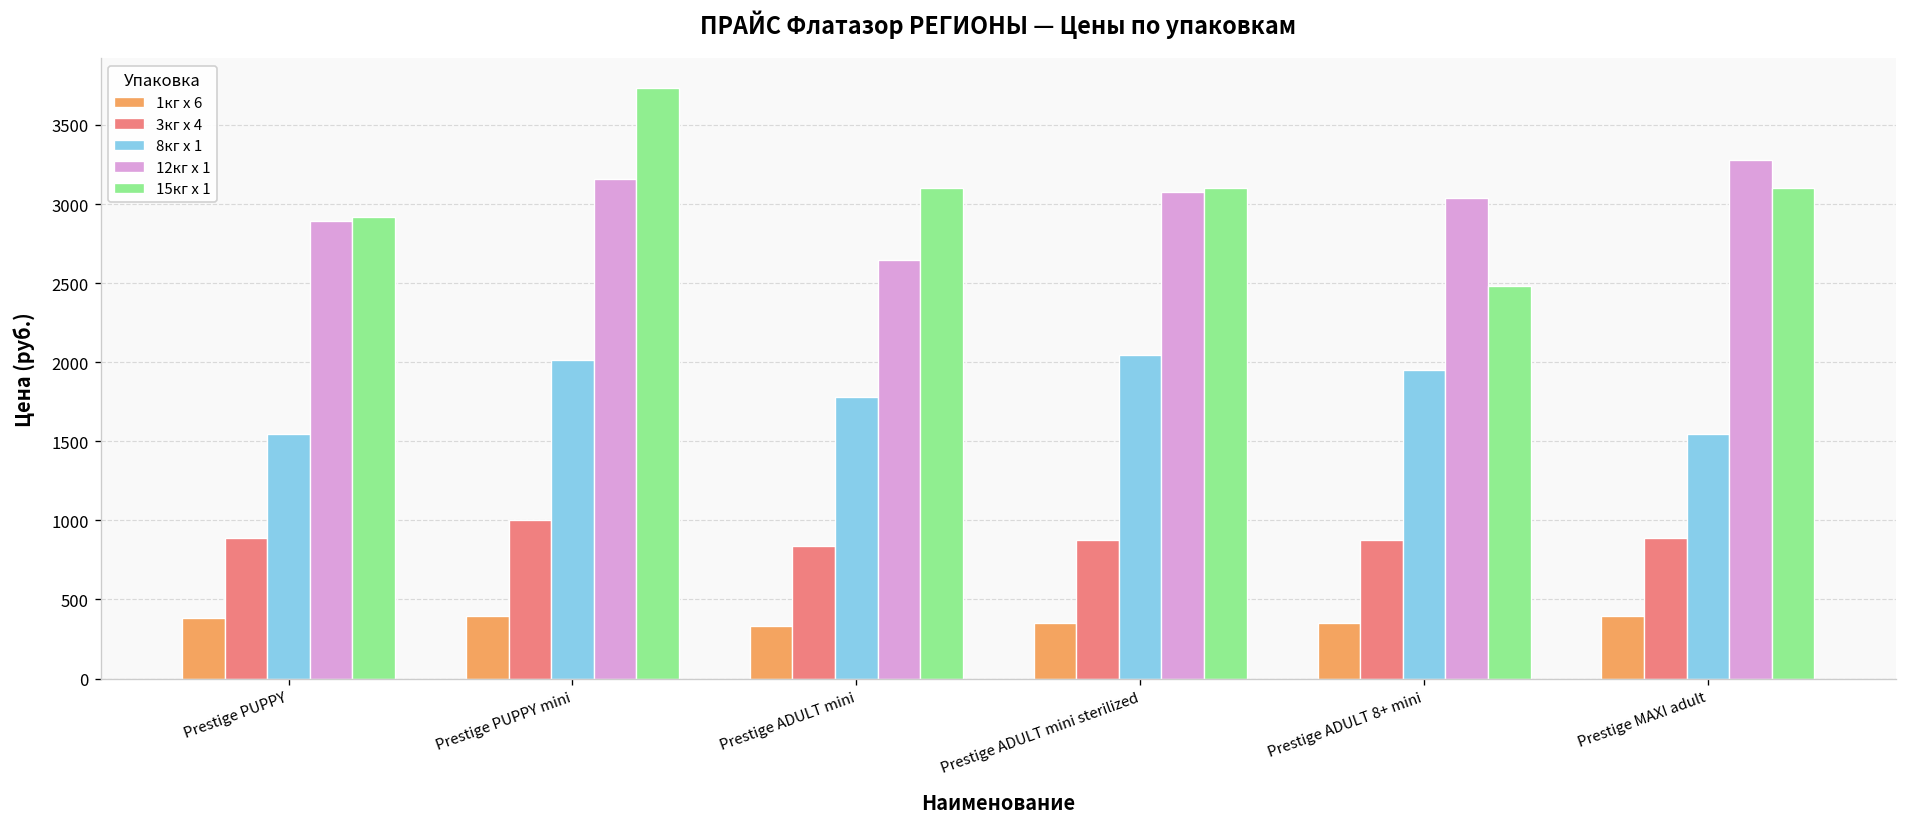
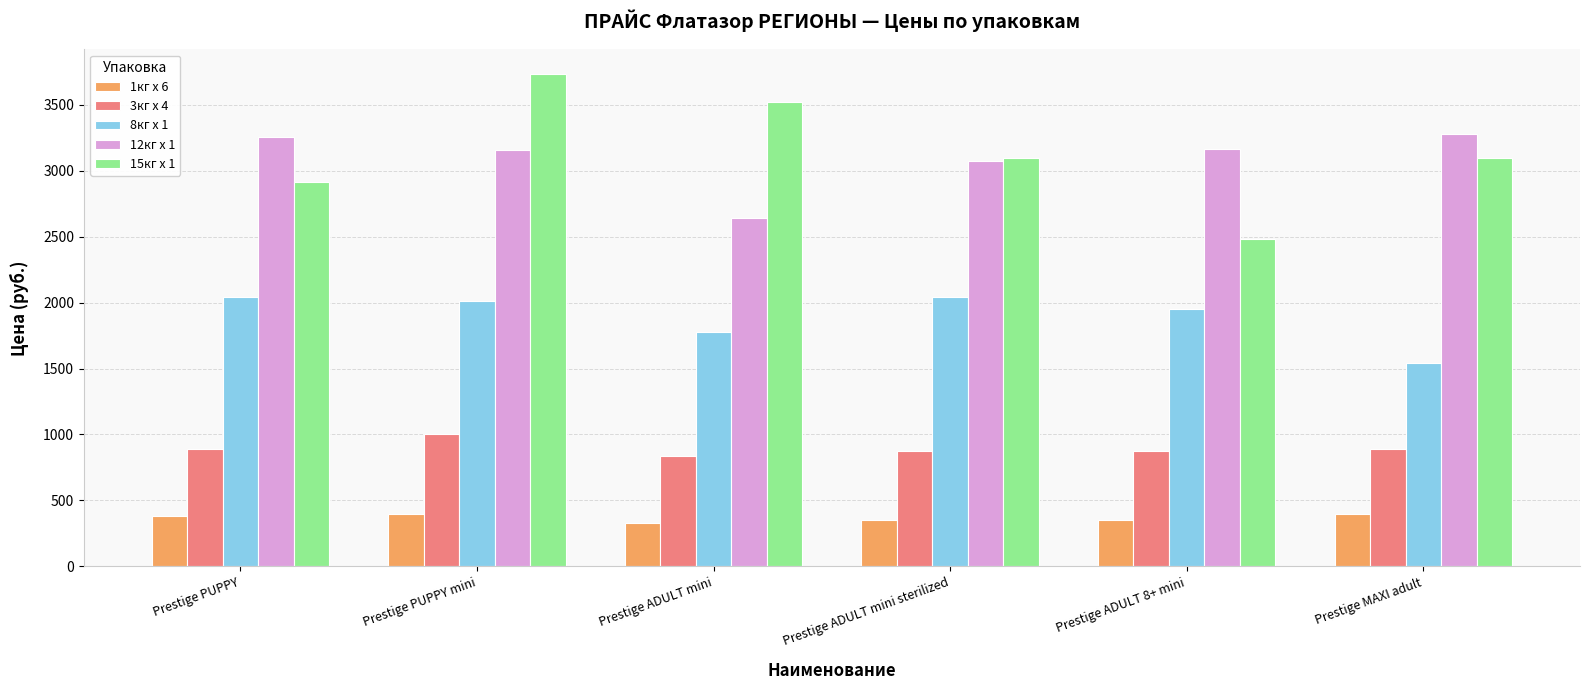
8кг х 1, Prestige PUPPY: 1550 -> 2040
12кг х 1, Prestige PUPPY: 2890 -> 3250
15кг х 1, Prestige ADULT mini: 3100 -> 3530
12кг х 1, Prestige ADULT 8+ mini: 3040 -> 3170
